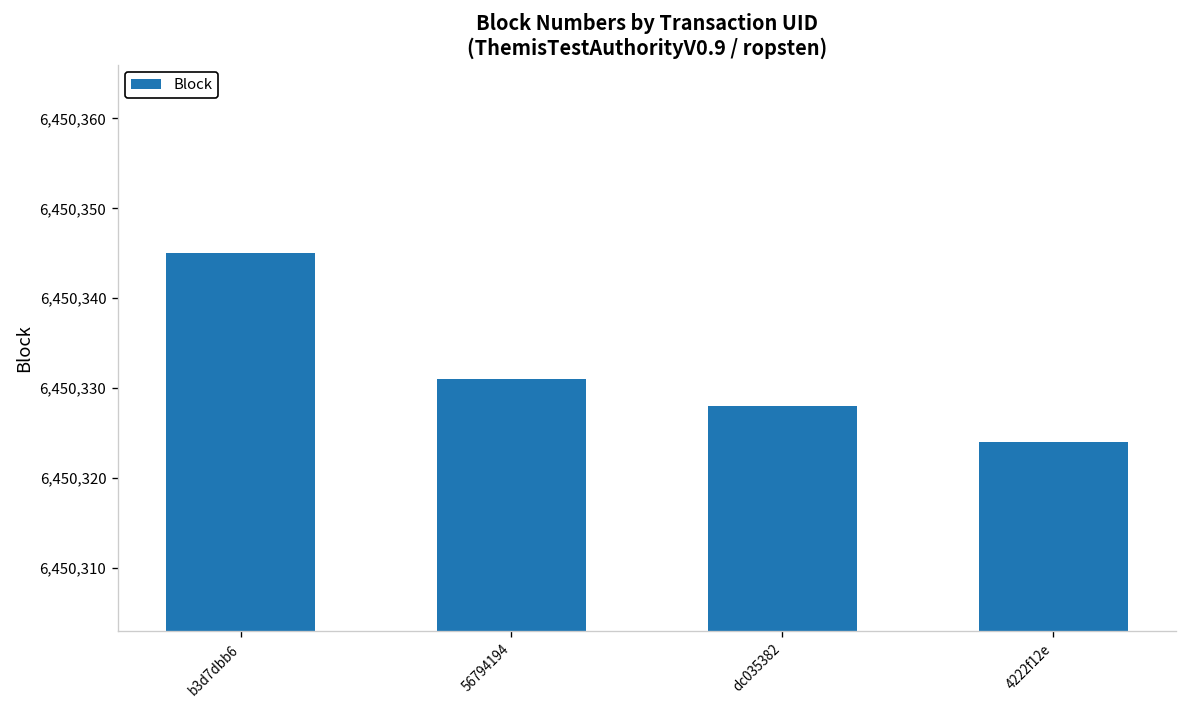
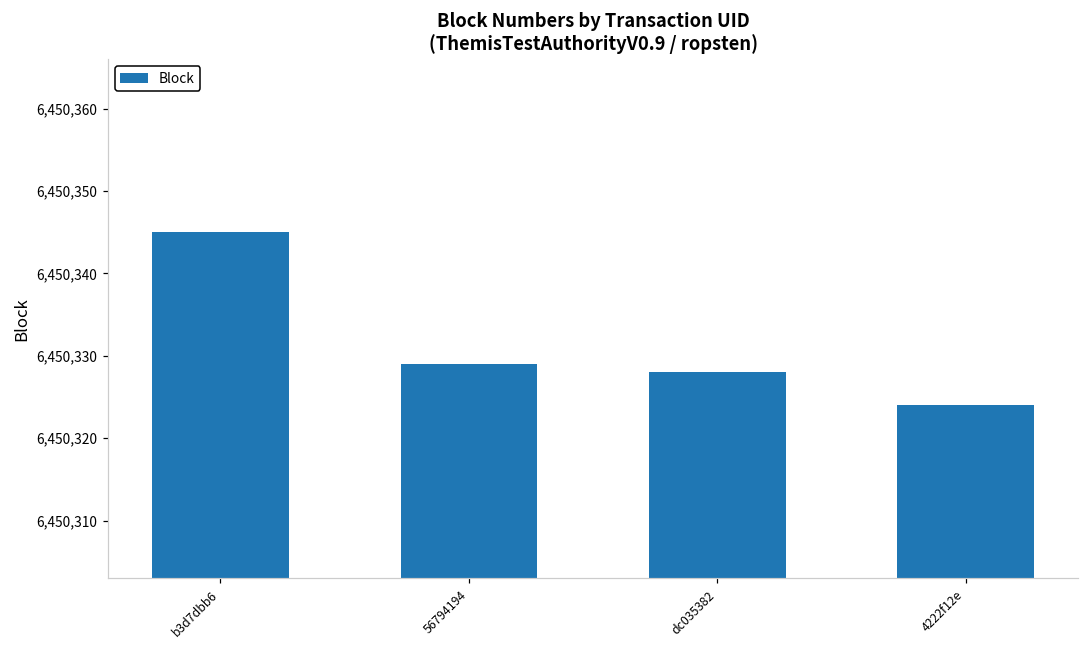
56794194: 6,450,331 -> 6,450,329
